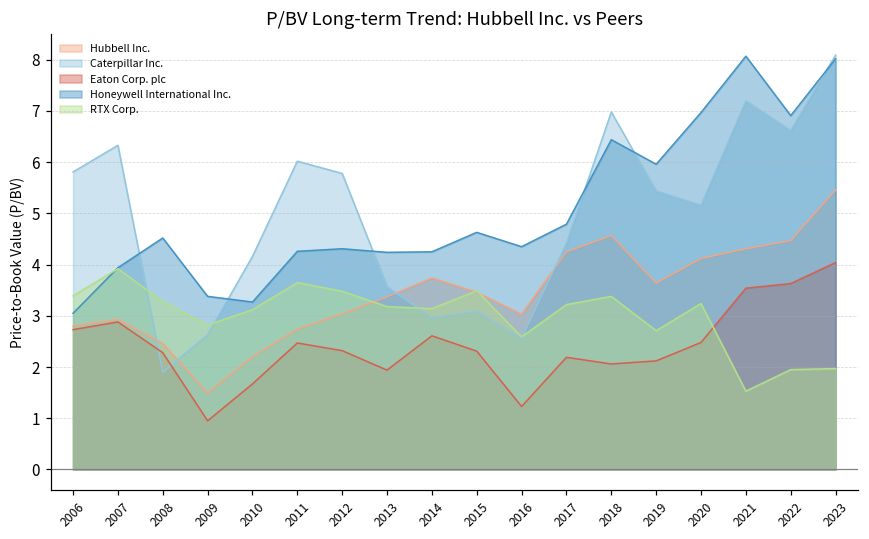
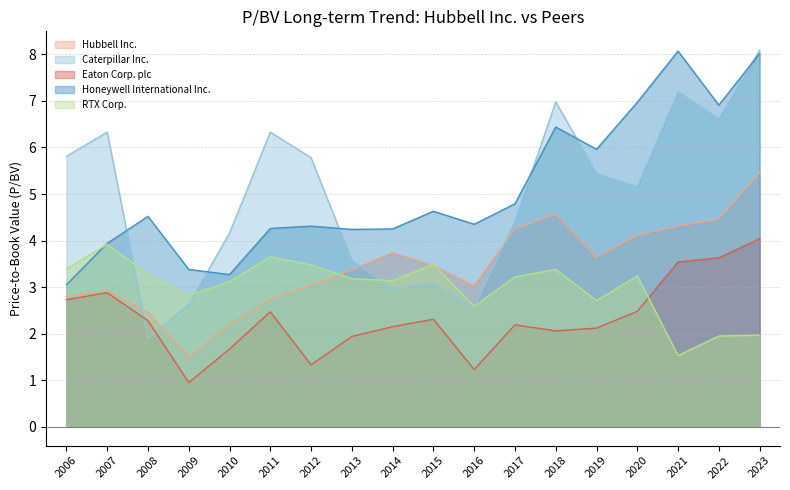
Caterpillar Inc., 2011: 6.0 -> 6.3
Eaton Corp. plc, 2012: 2.3 -> 1.3
Eaton Corp. plc, 2014: 2.6 -> 2.2
